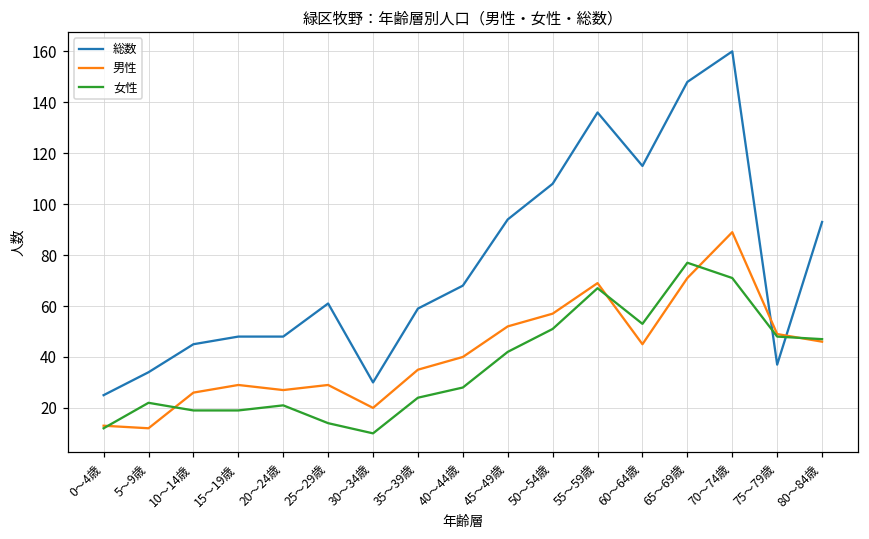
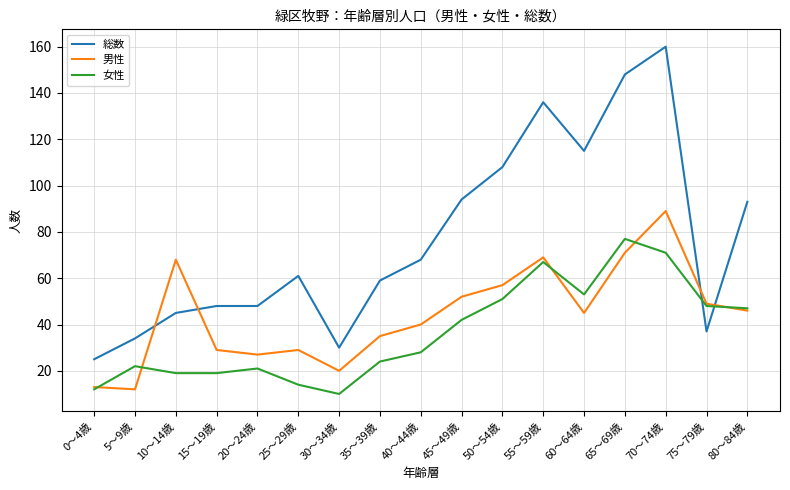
男性, 10～14歳: 26 -> 68
